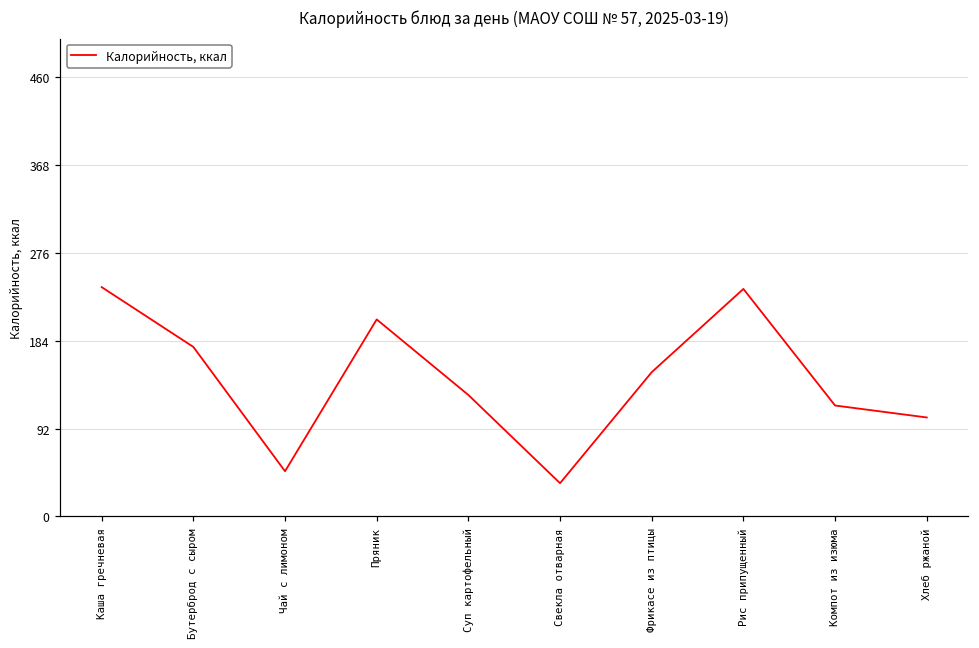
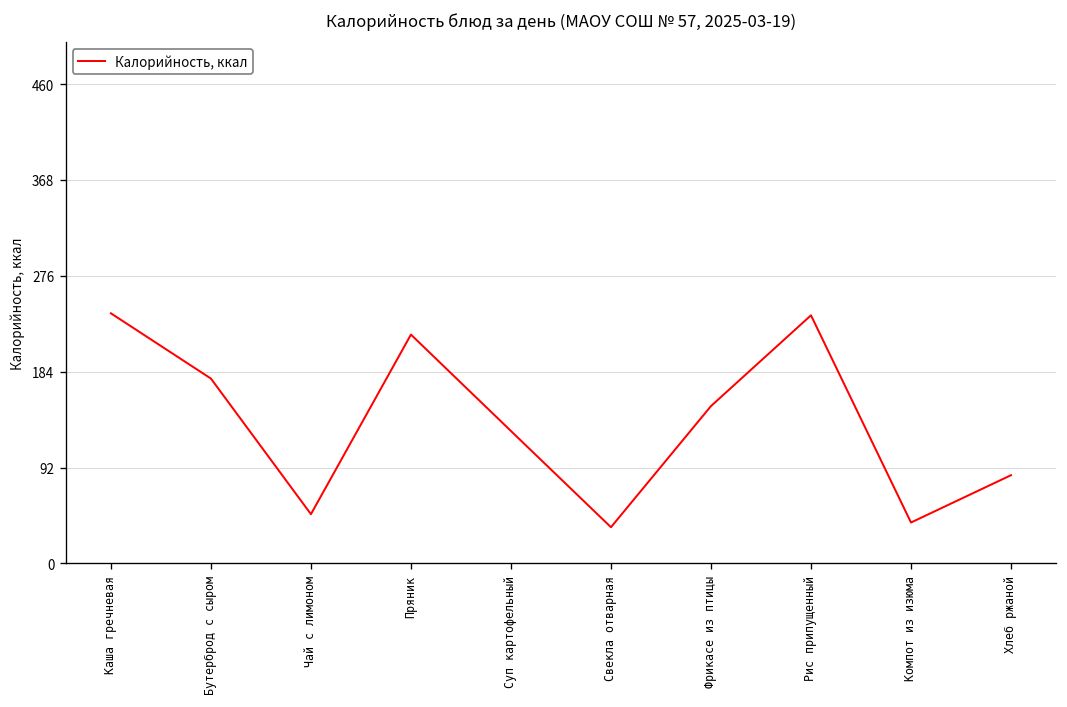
Пряник: 210 -> 220
Компот из изюма: 120 -> 40
Хлеб ржаной: 100 -> 80
